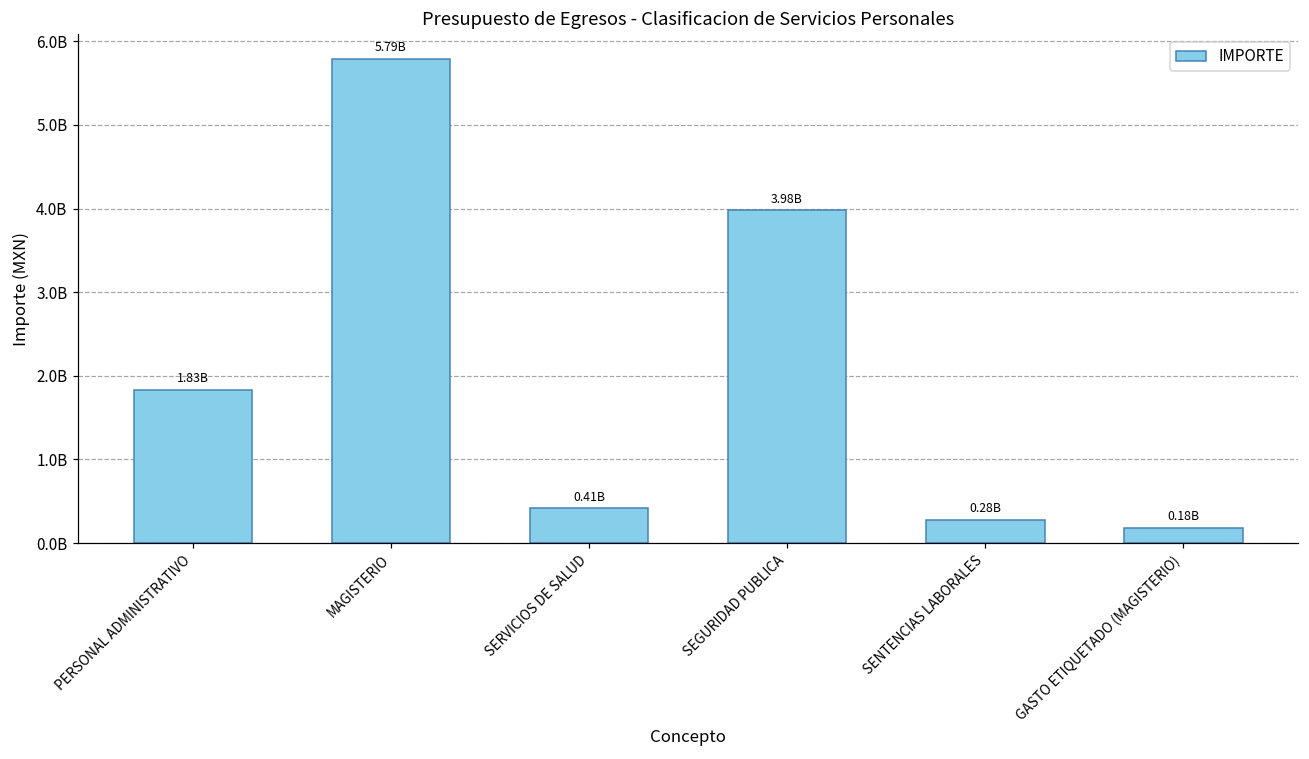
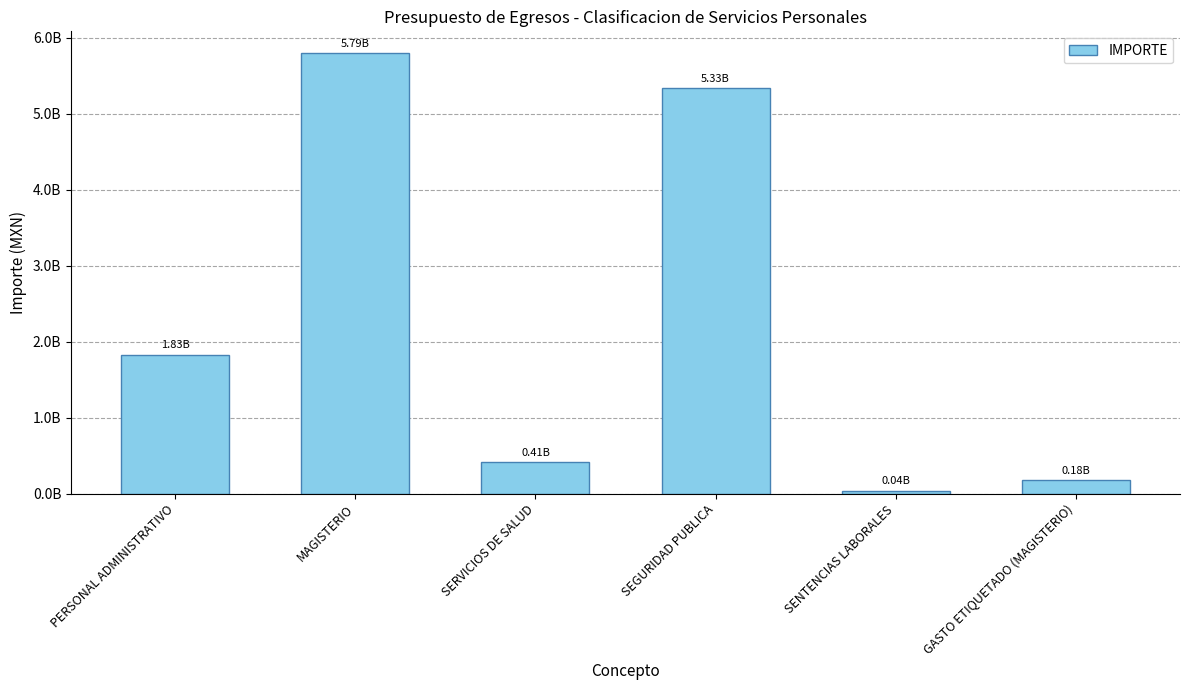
SEGURIDAD PUBLICA: 3.98B -> 5.33B
SENTENCIAS LABORALES: 0.28B -> 0.04B
